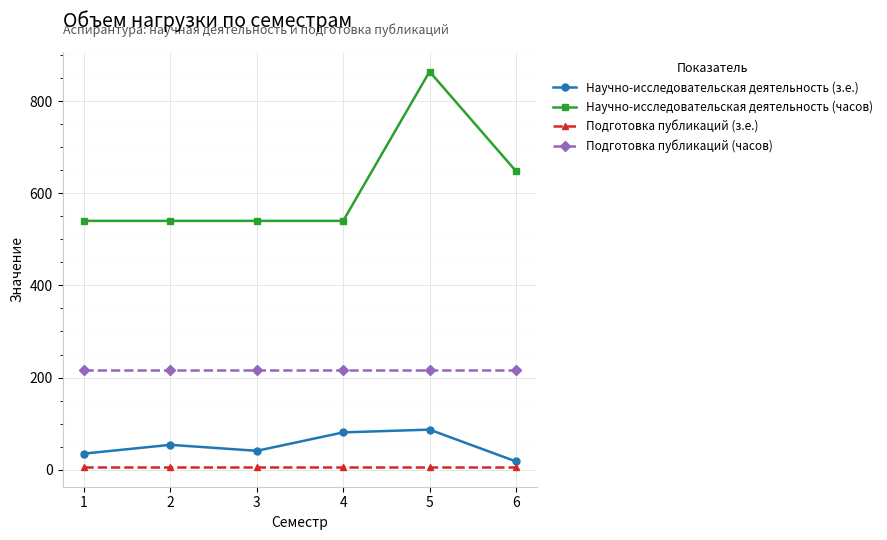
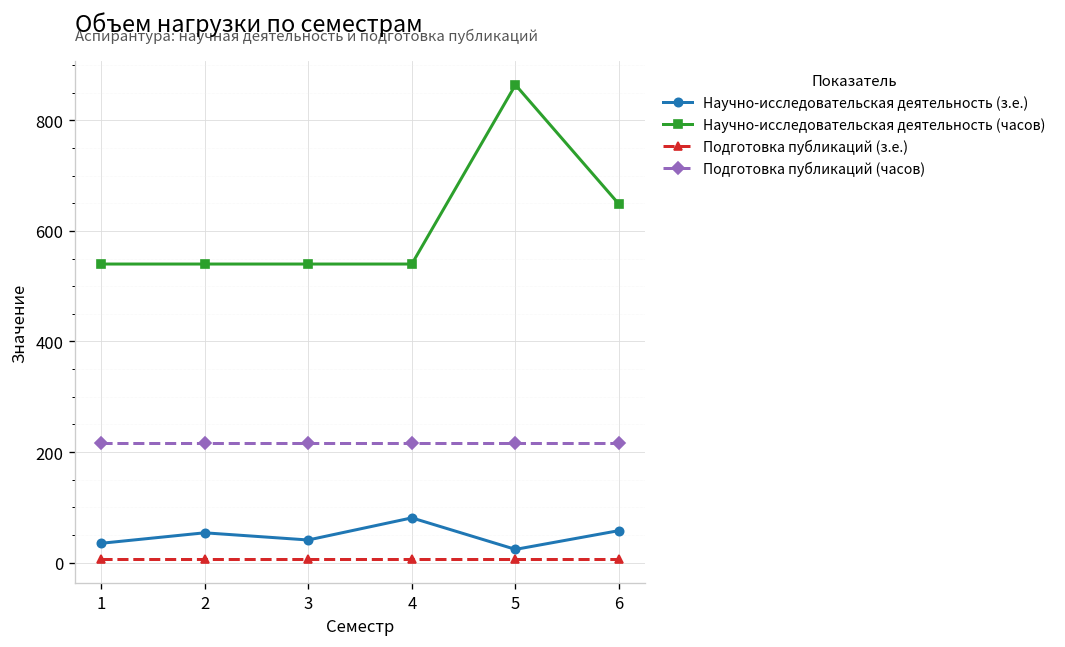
Научно-исследовательская деятельность (з.е.), 5: 90 -> 20
Научно-исследовательская деятельность (з.е.), 6: 20 -> 60
